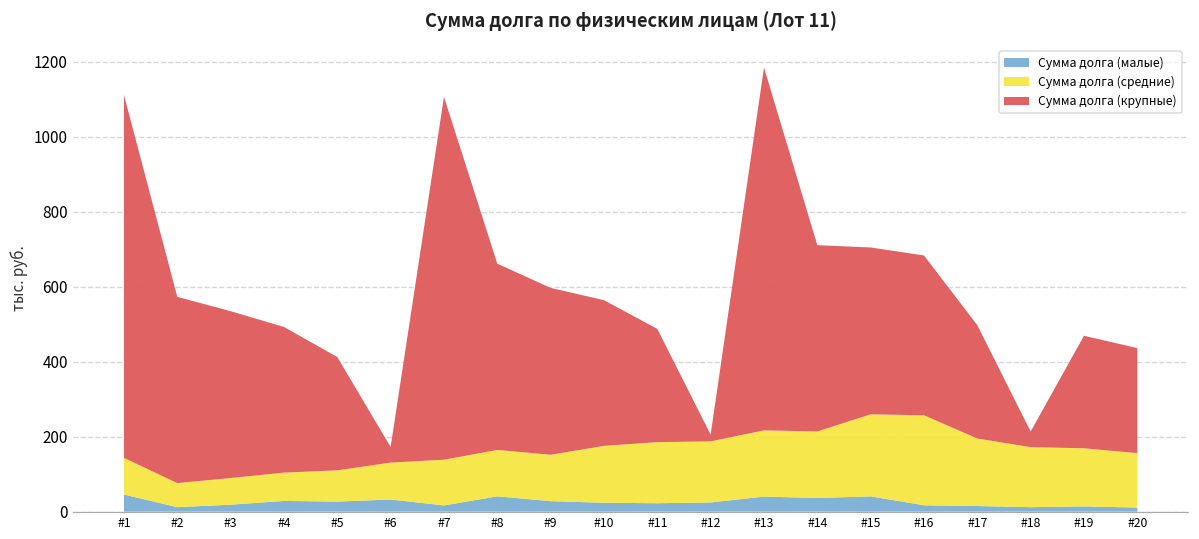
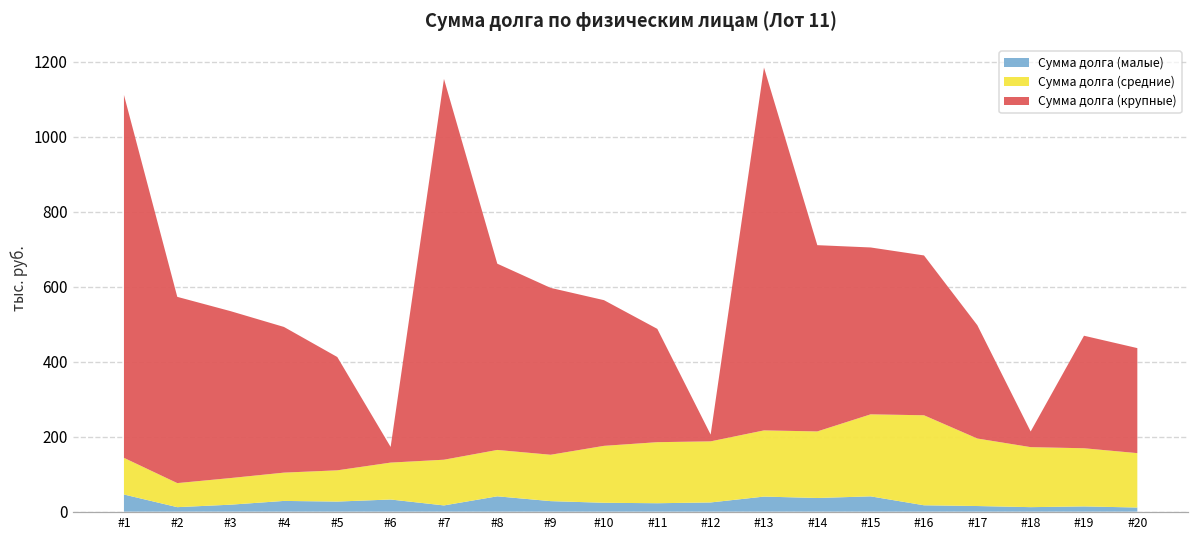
Сумма долга (крупные), #7: 970 -> 1020
